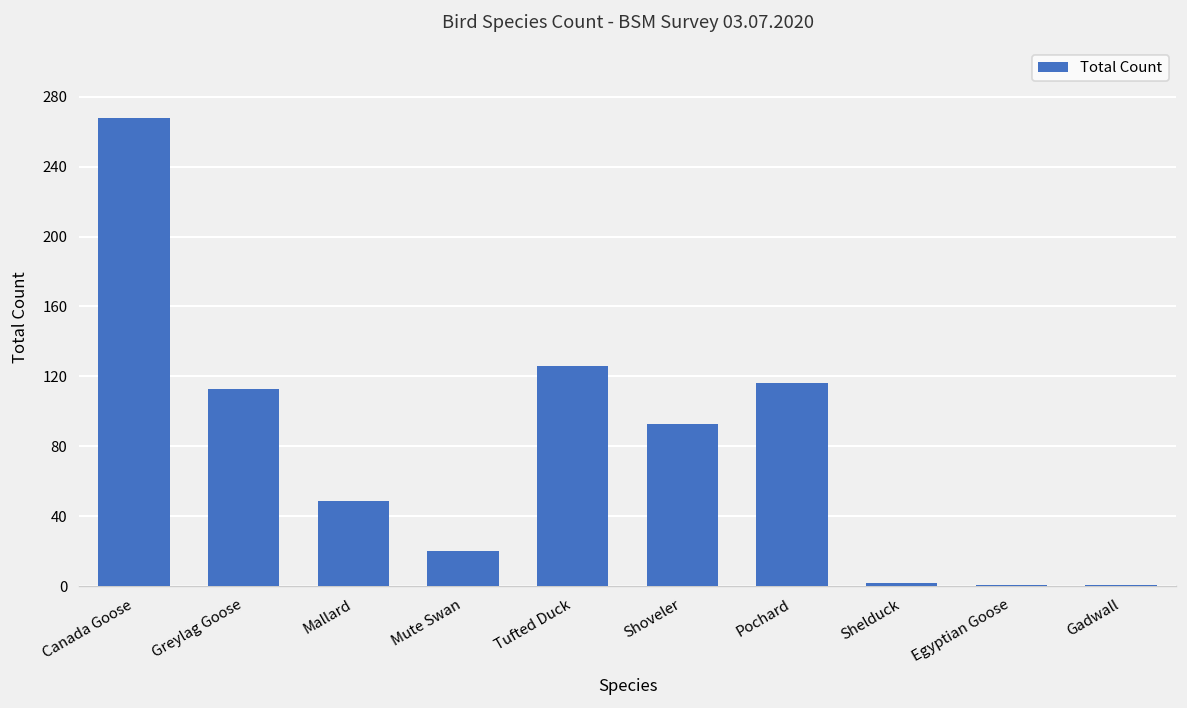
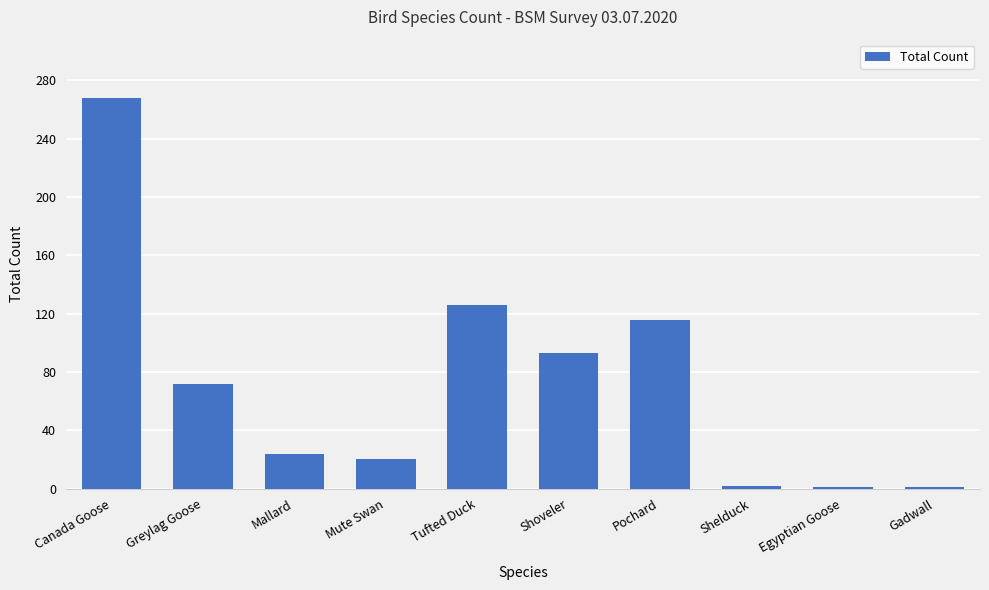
Greylag Goose: 113 -> 72
Mallard: 49 -> 24
